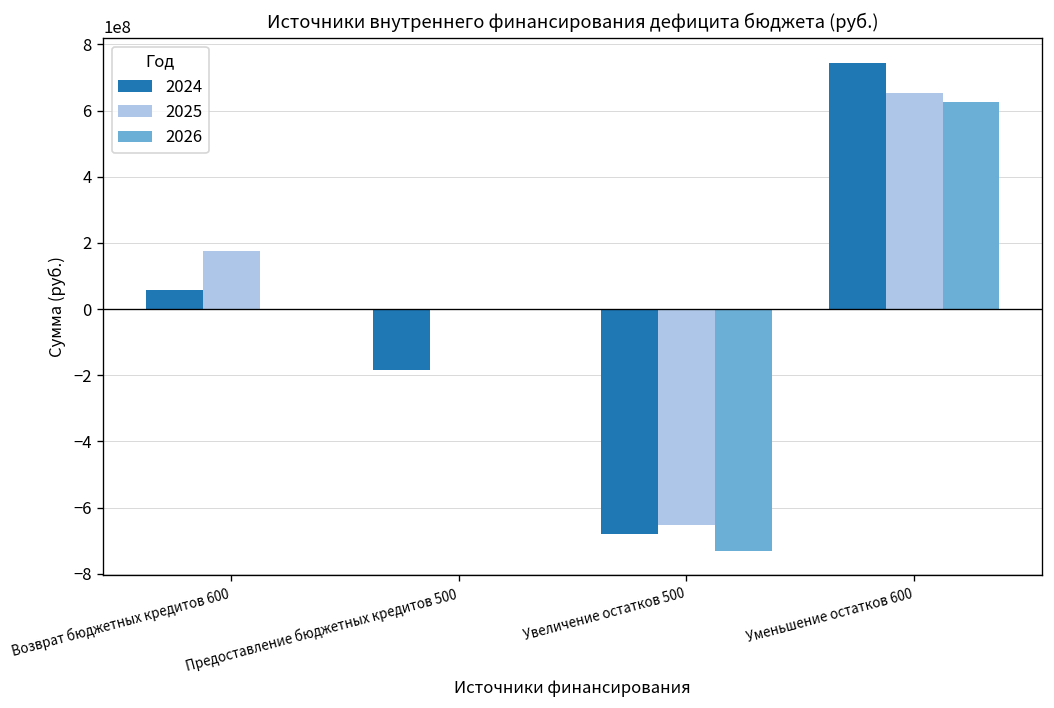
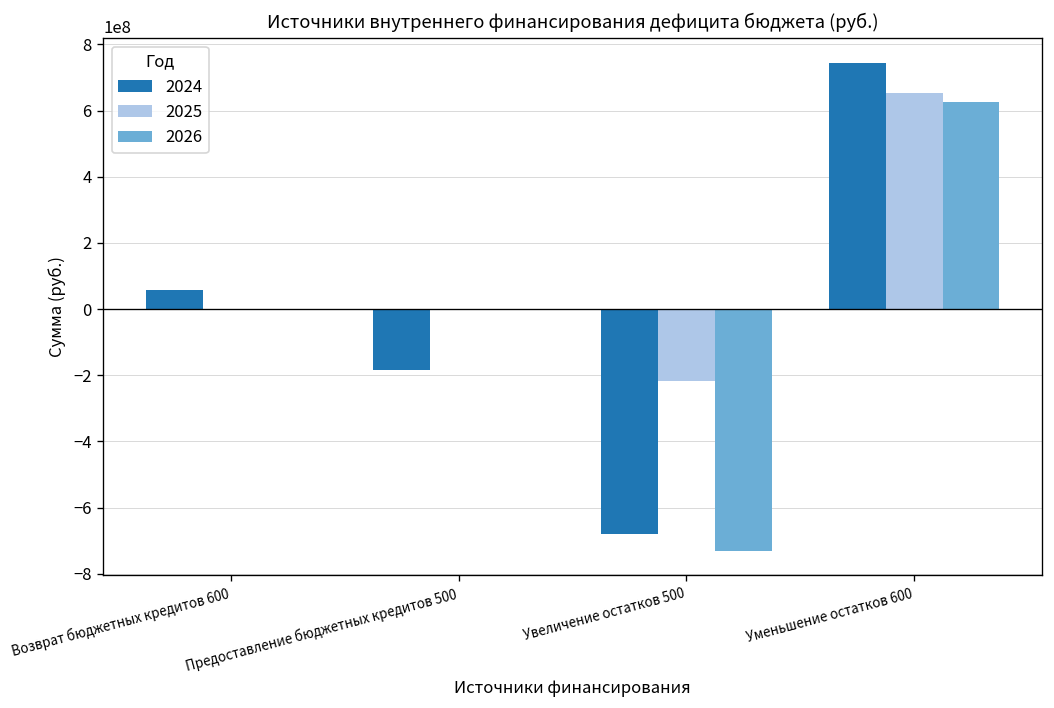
2025, Возврат бюджетных кредитов 600: 180000000 -> 0
2025, Увеличение остатков 500: -650000000 -> -220000000
